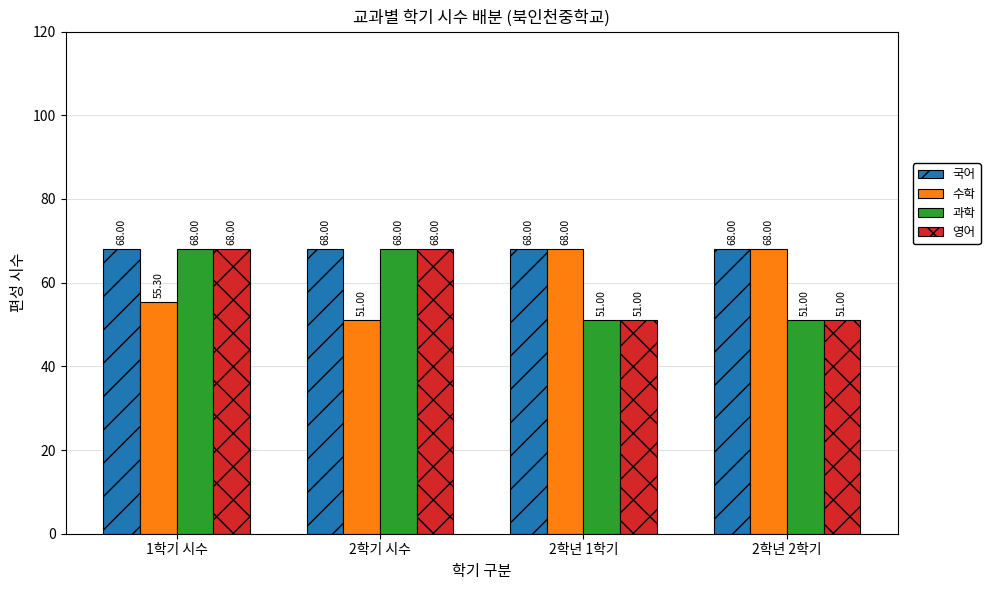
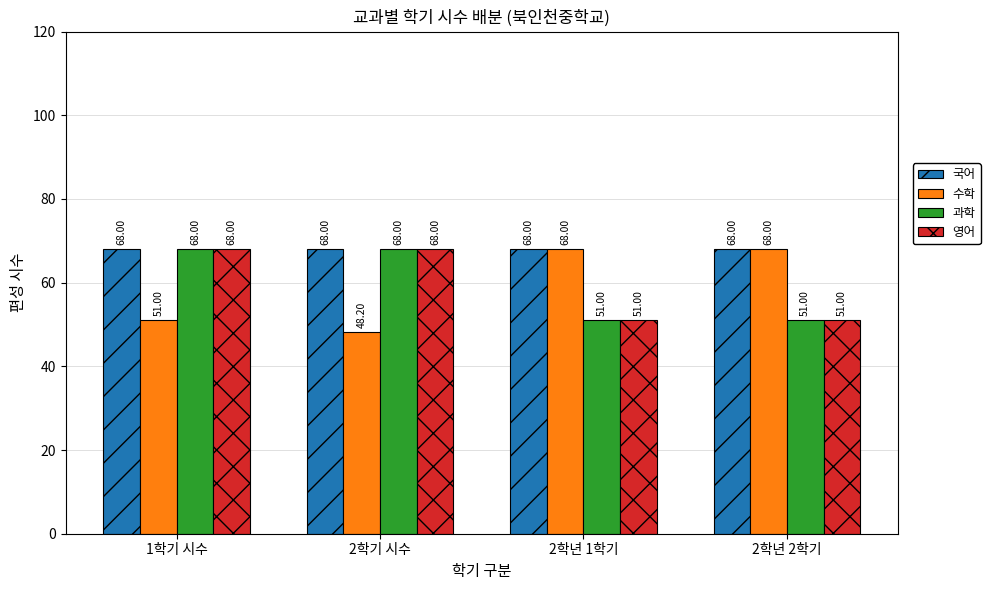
수학, 1학기 시수: 55.30 -> 51.00
수학, 2학기 시수: 51.00 -> 48.20
